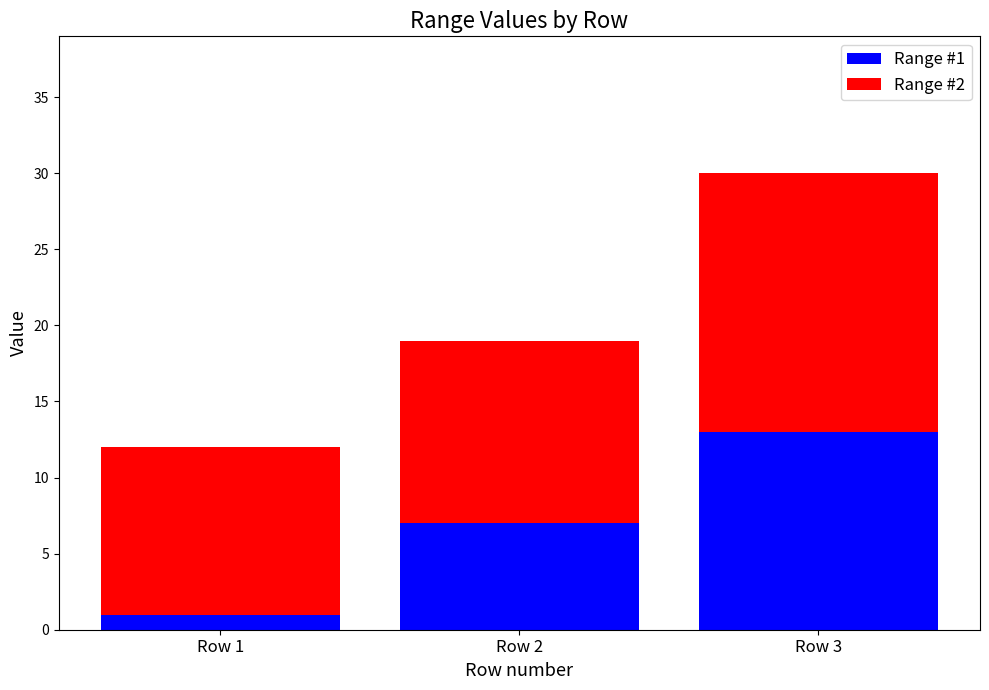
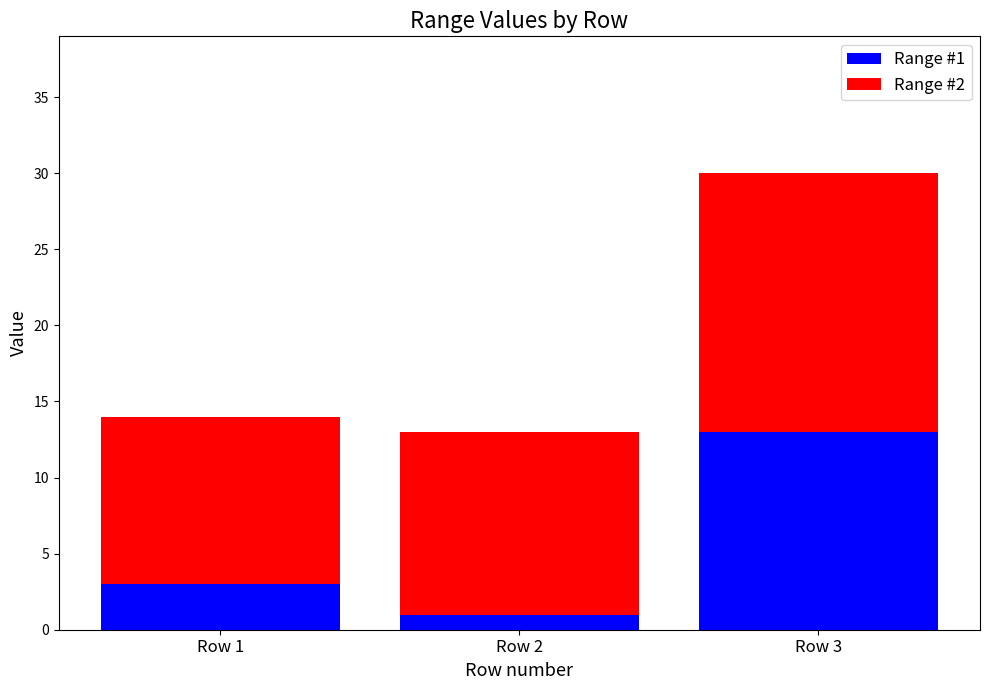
Range #1, Row 1: 1 -> 3
Range #1, Row 2: 7 -> 1
